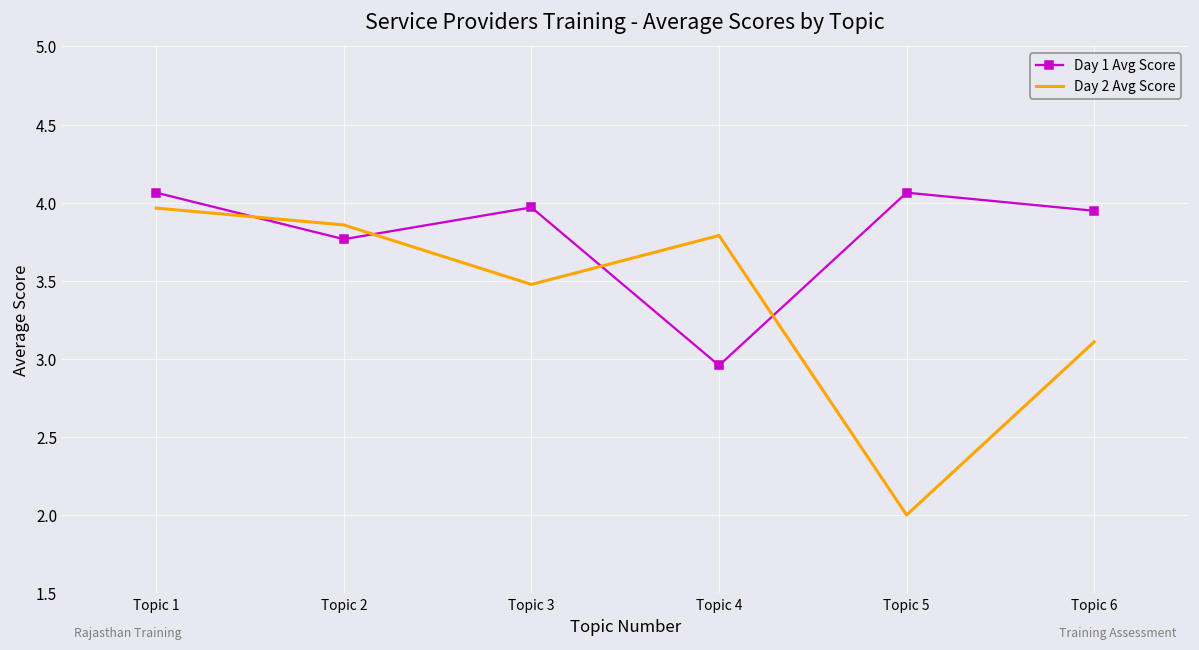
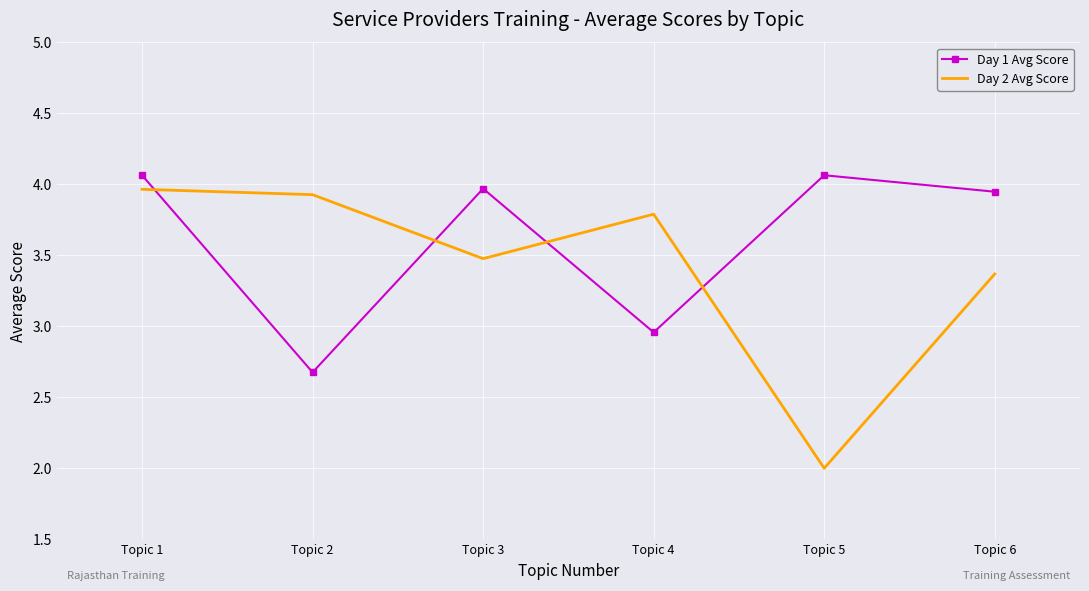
Day 1 Avg Score, Topic 2: 3.77 -> 2.68
Day 2 Avg Score, Topic 2: 3.86 -> 3.93
Day 2 Avg Score, Topic 6: 3.11 -> 3.37
